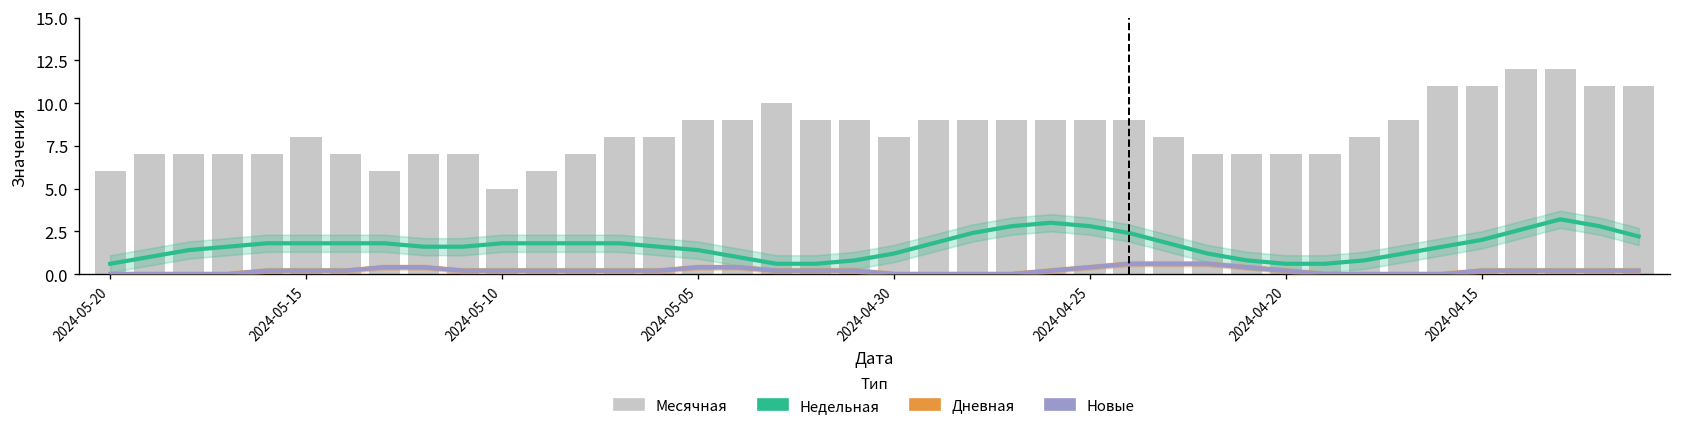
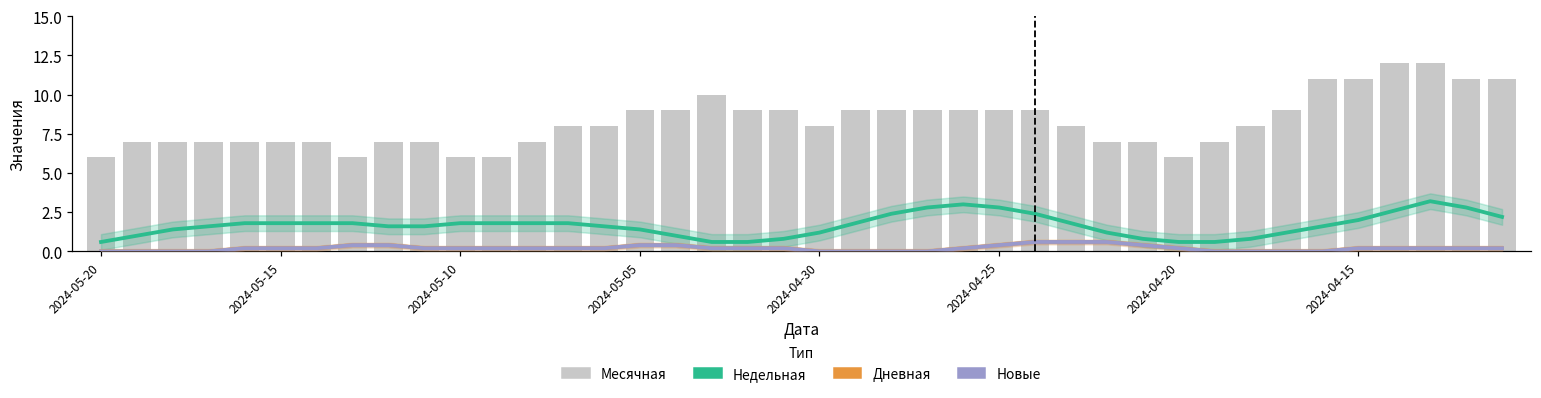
Месячная, 2024-05-15: 8 -> 7
Месячная, 2024-05-10: 5 -> 6
Месячная, 2024-04-20: 7 -> 6
